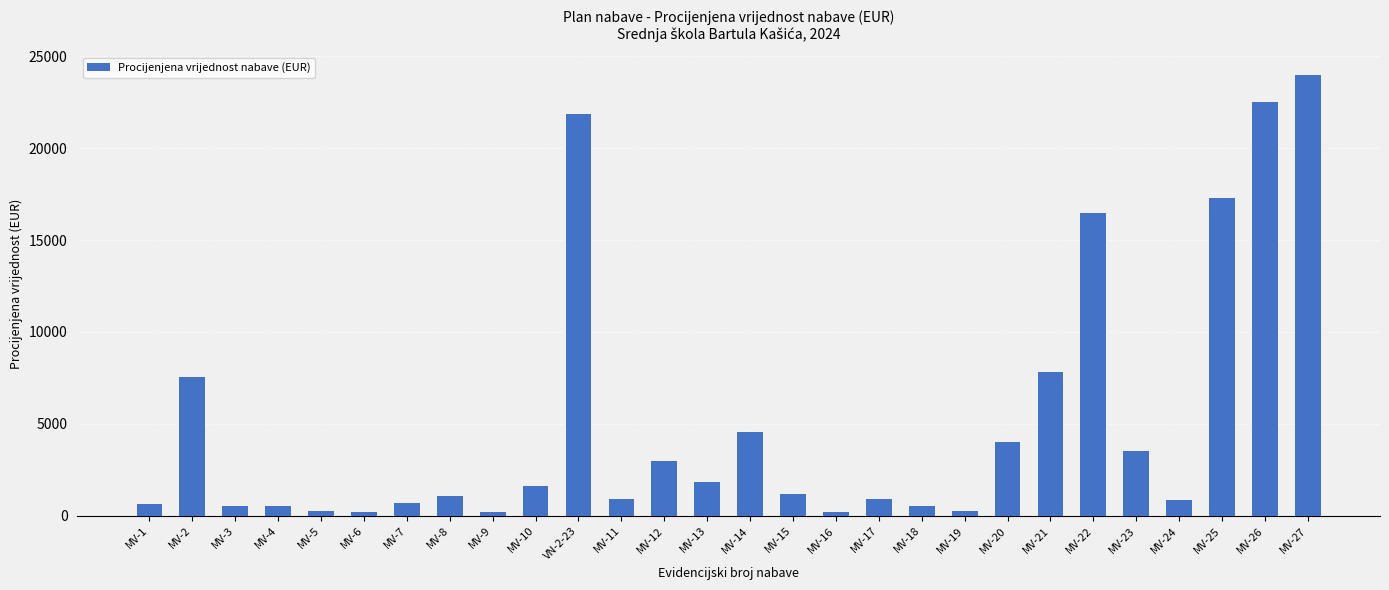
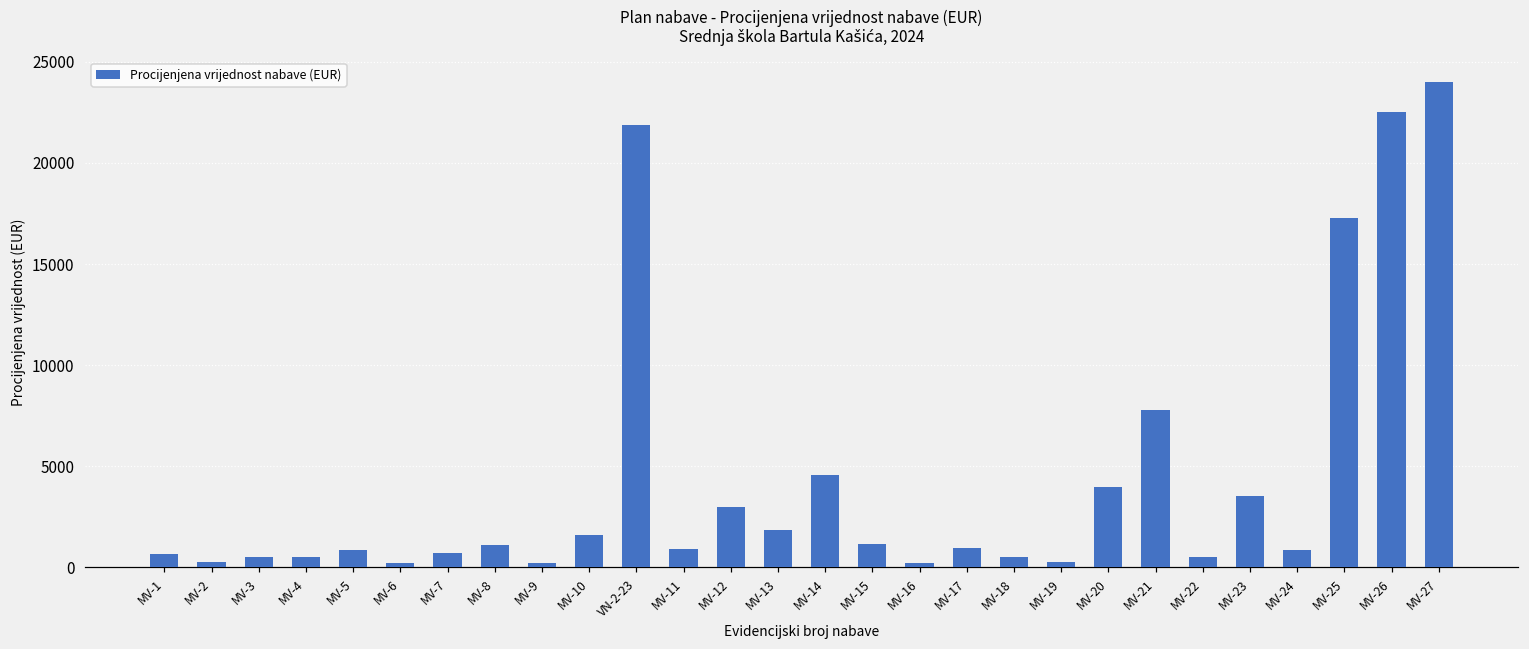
MV-2: 7500 -> 300
MV-5: 300 -> 900
MV-22: 16500 -> 500
